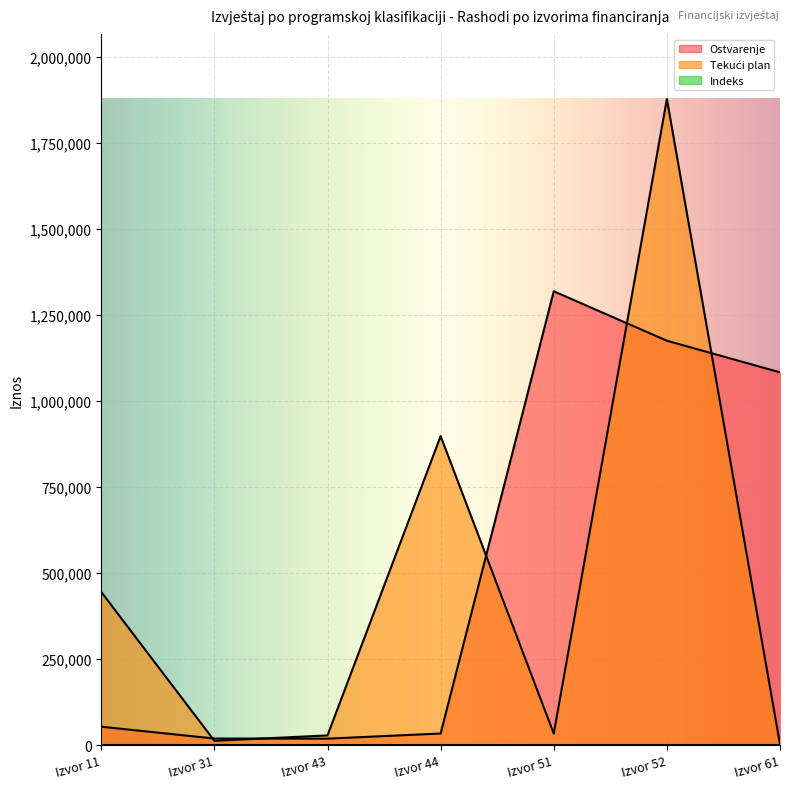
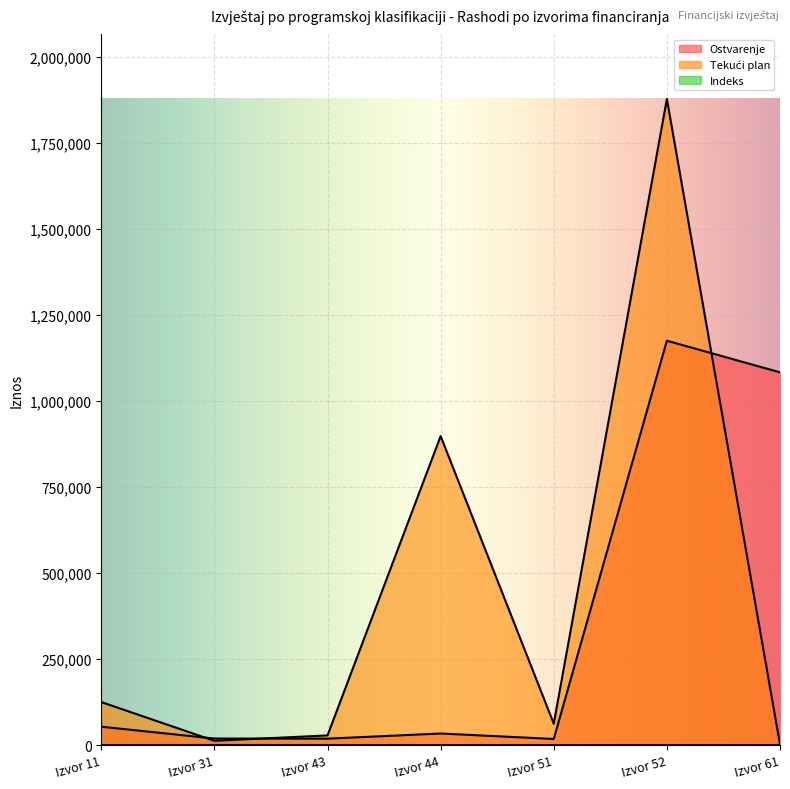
Tekući plan, Izvor 11: 440,000 -> 120,000
Ostvarenje, Izvor 51: 1,320,000 -> 20,000
Tekući plan, Izvor 51: 30,000 -> 60,000
